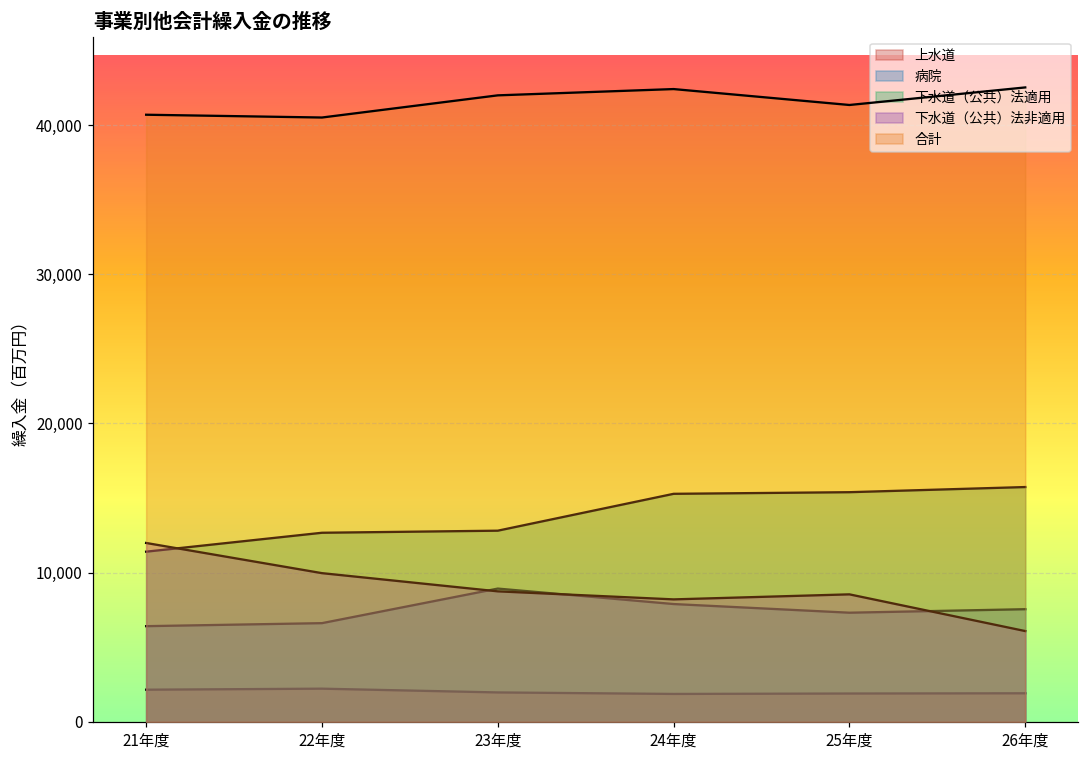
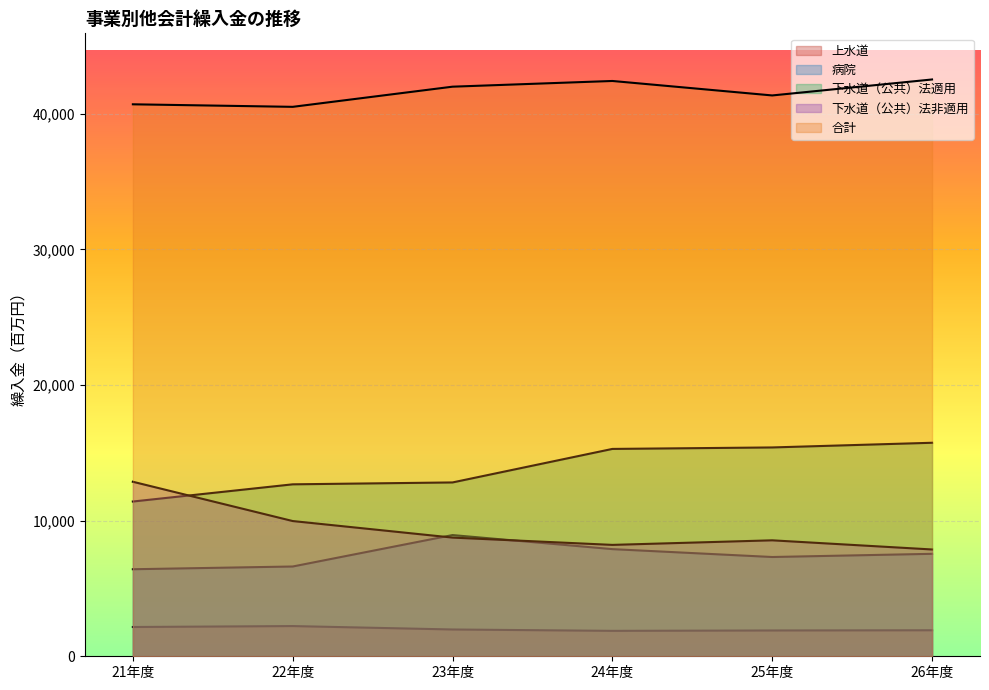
下水道（公共）法非適用, 21年度: 12,000 -> 12,900
下水道（公共）法非適用, 26年度: 6,100 -> 7,900
